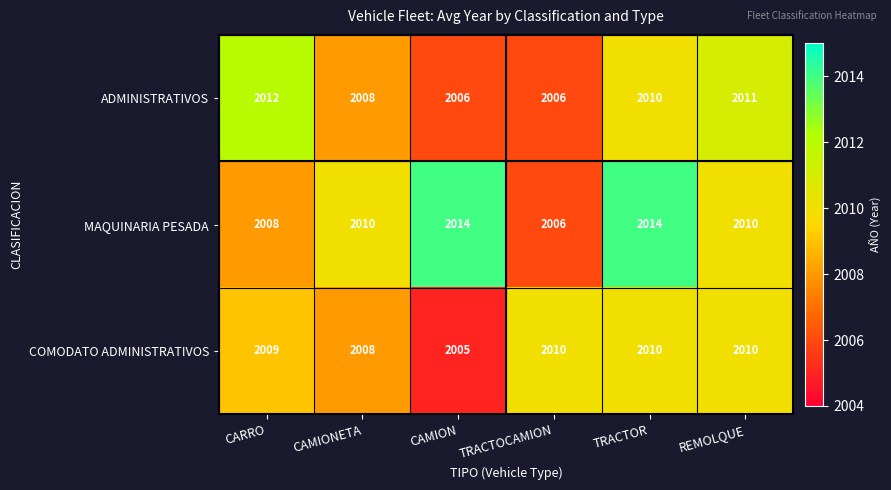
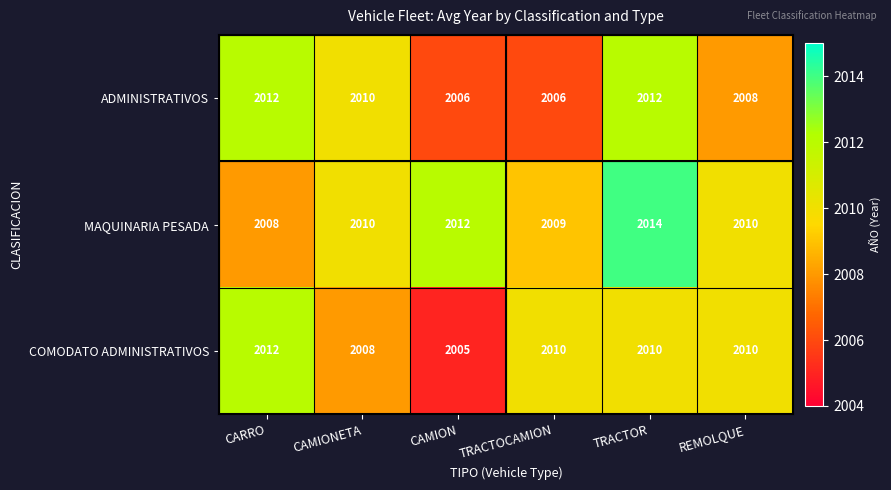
ADMINISTRATIVOS, CAMIONETA: 2008 -> 2010
ADMINISTRATIVOS, TRACTOR: 2010 -> 2012
ADMINISTRATIVOS, REMOLQUE: 2011 -> 2008
MAQUINARIA PESADA, CAMION: 2014 -> 2012
MAQUINARIA PESADA, TRACTOCAMION: 2006 -> 2009
COMODATO ADMINISTRATIVOS, CARRO: 2009 -> 2012
